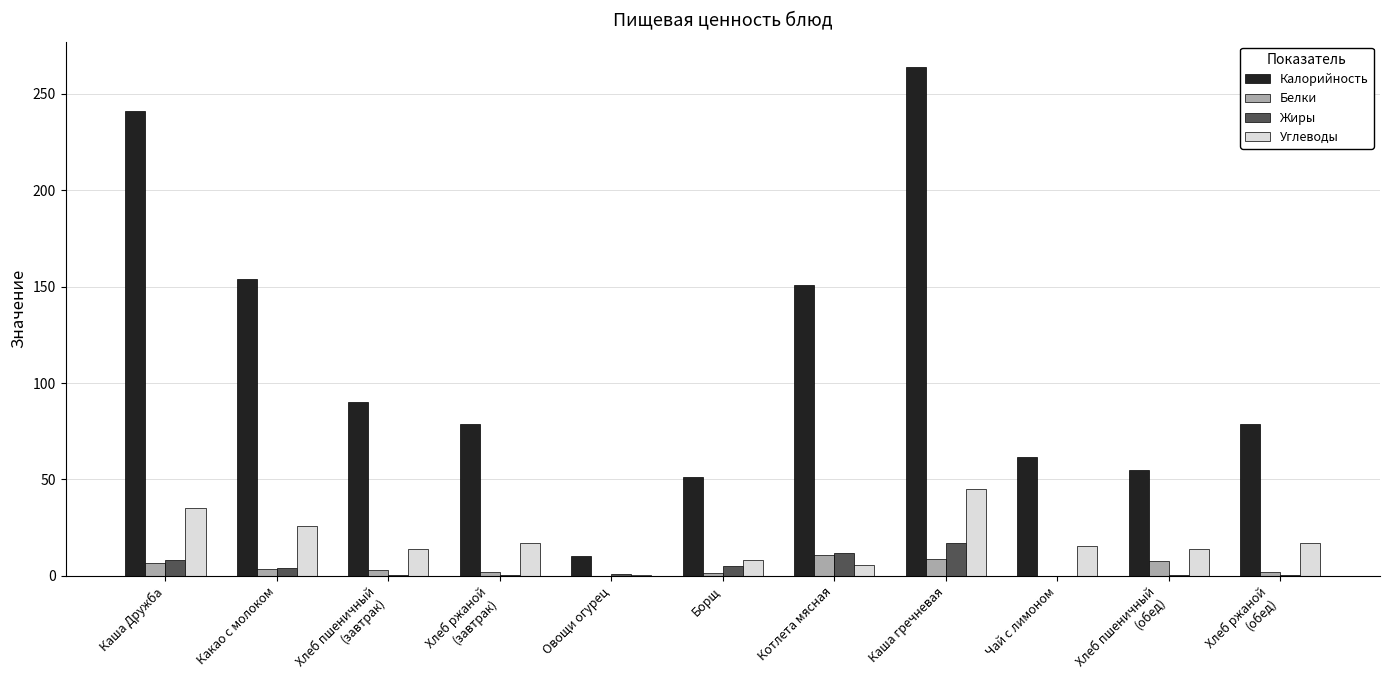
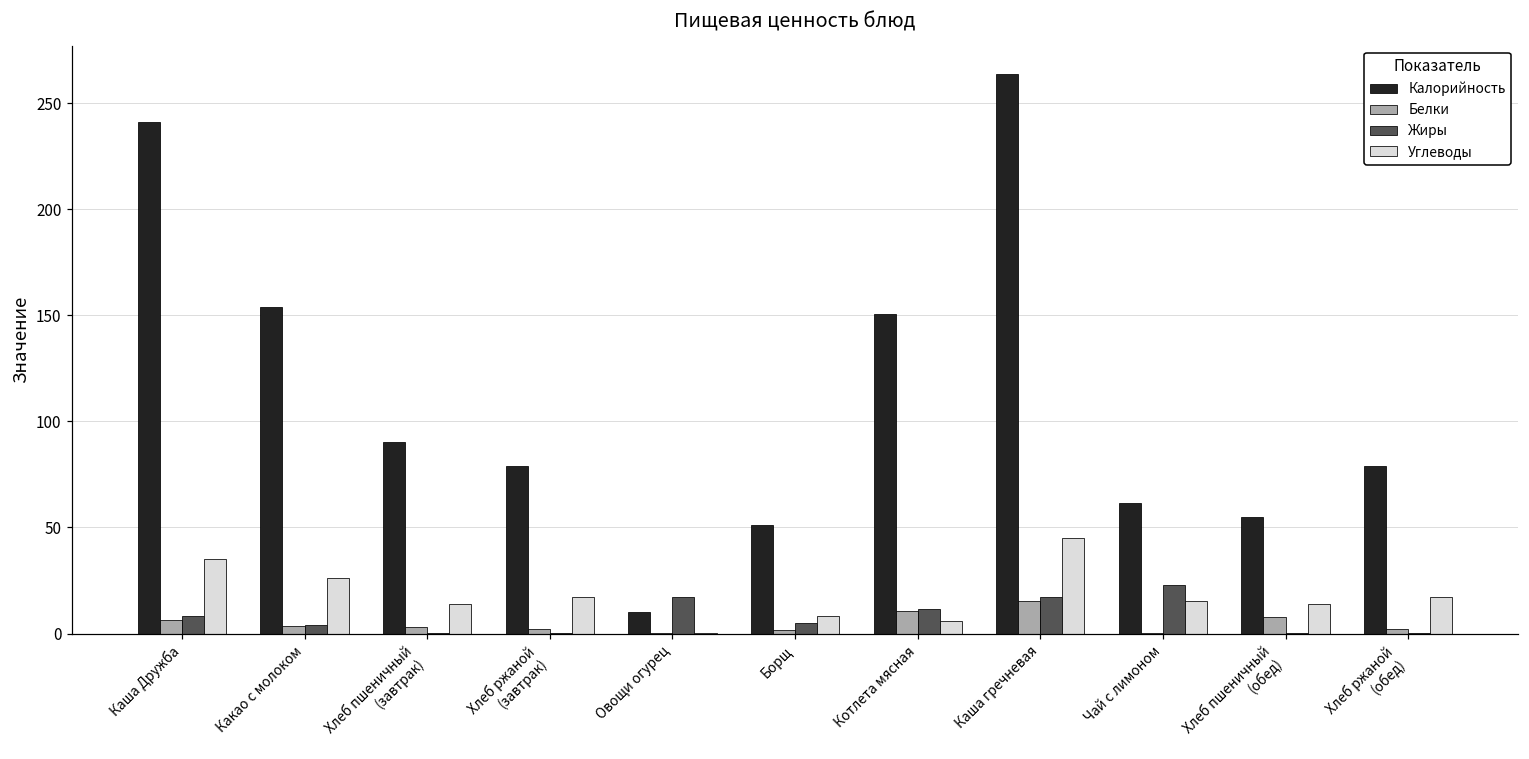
Жиры, Овощи огурец: 1 -> 17
Белки, Каша гречневая: 9 -> 15
Жиры, Чай с лимоном: 0 -> 23
